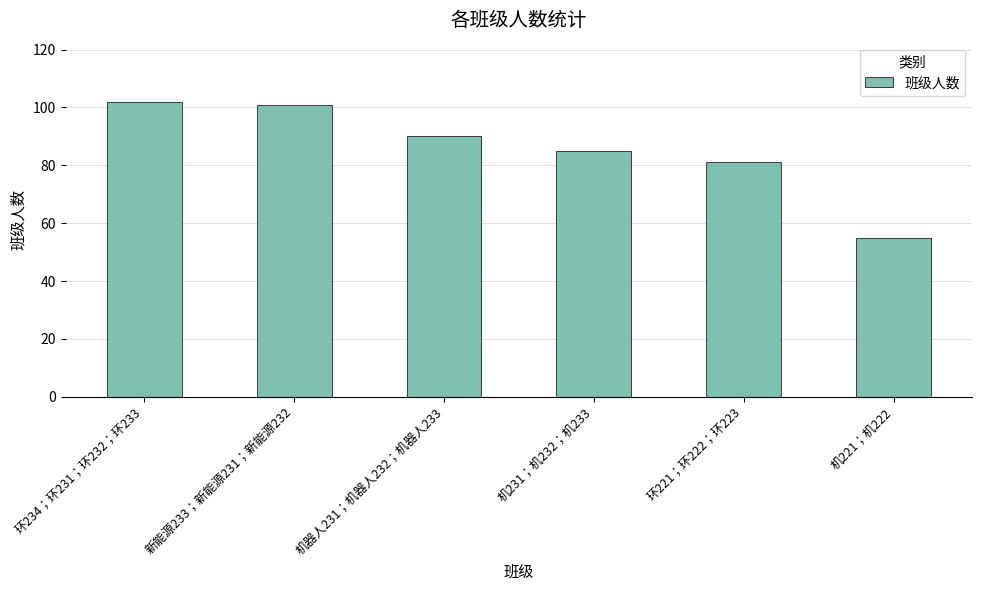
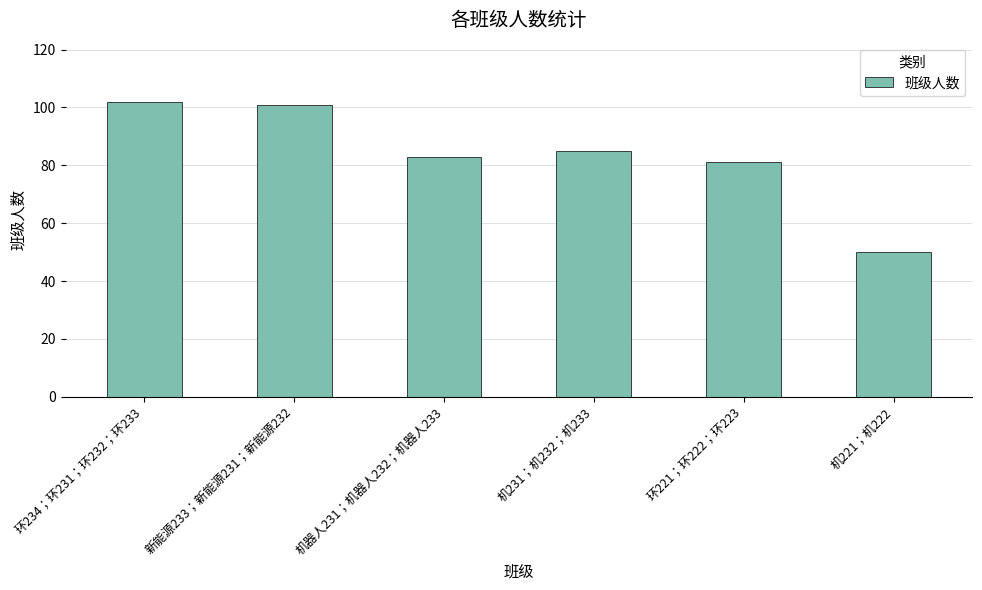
机器人231；机器人232；机器人233: 90 -> 83
机221；机222: 55 -> 50
